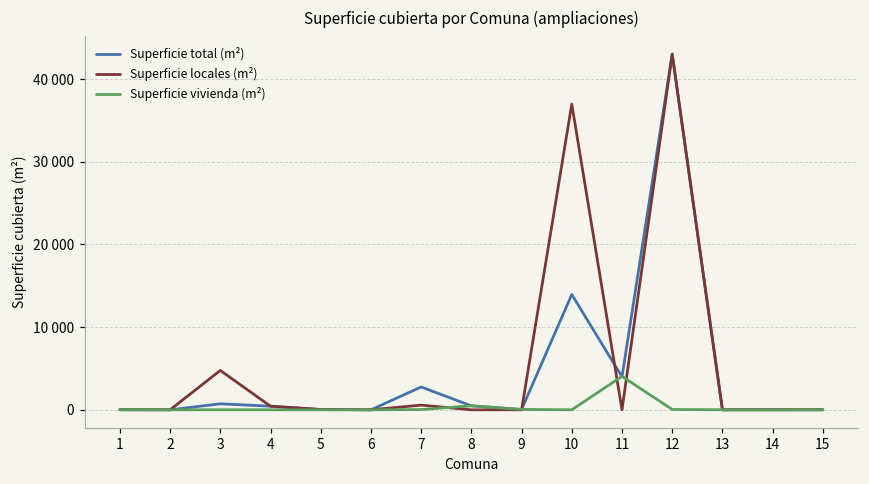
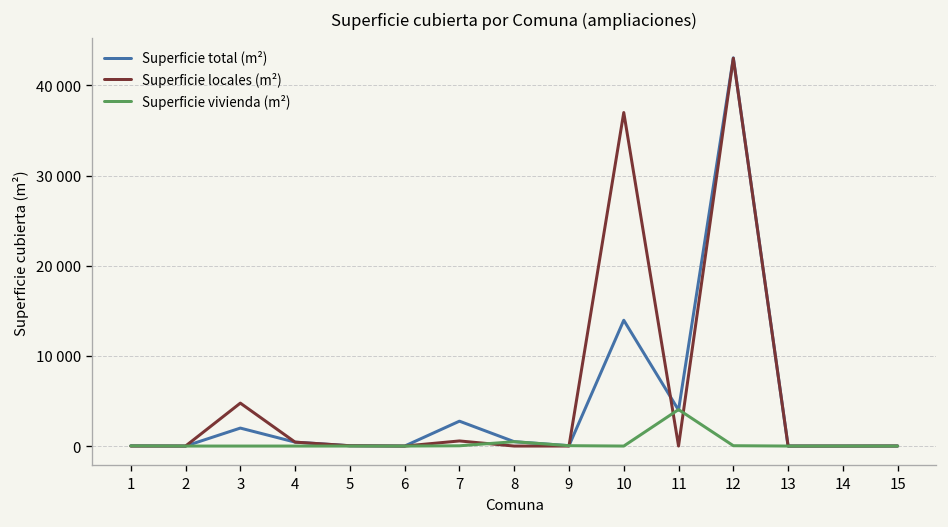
Superficie total (m²), 3: 1000 -> 2000
